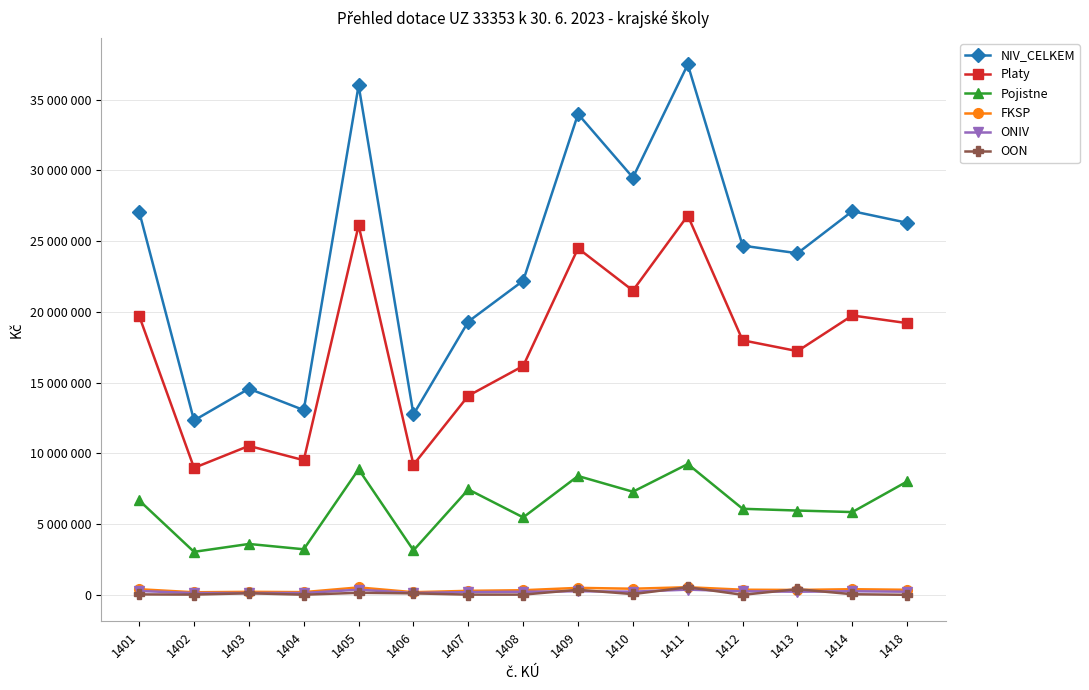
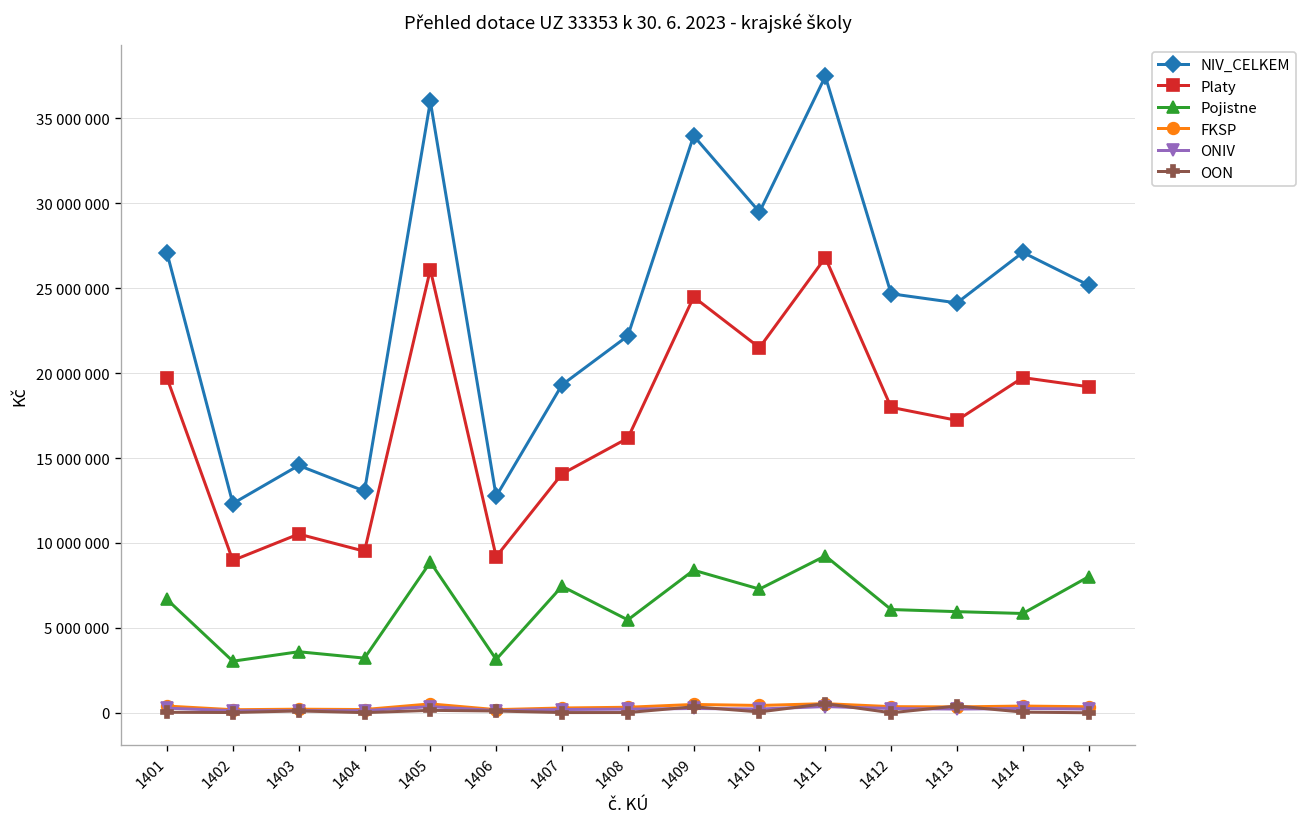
NIV_CELKEM, 1418: 26300000 -> 25200000
